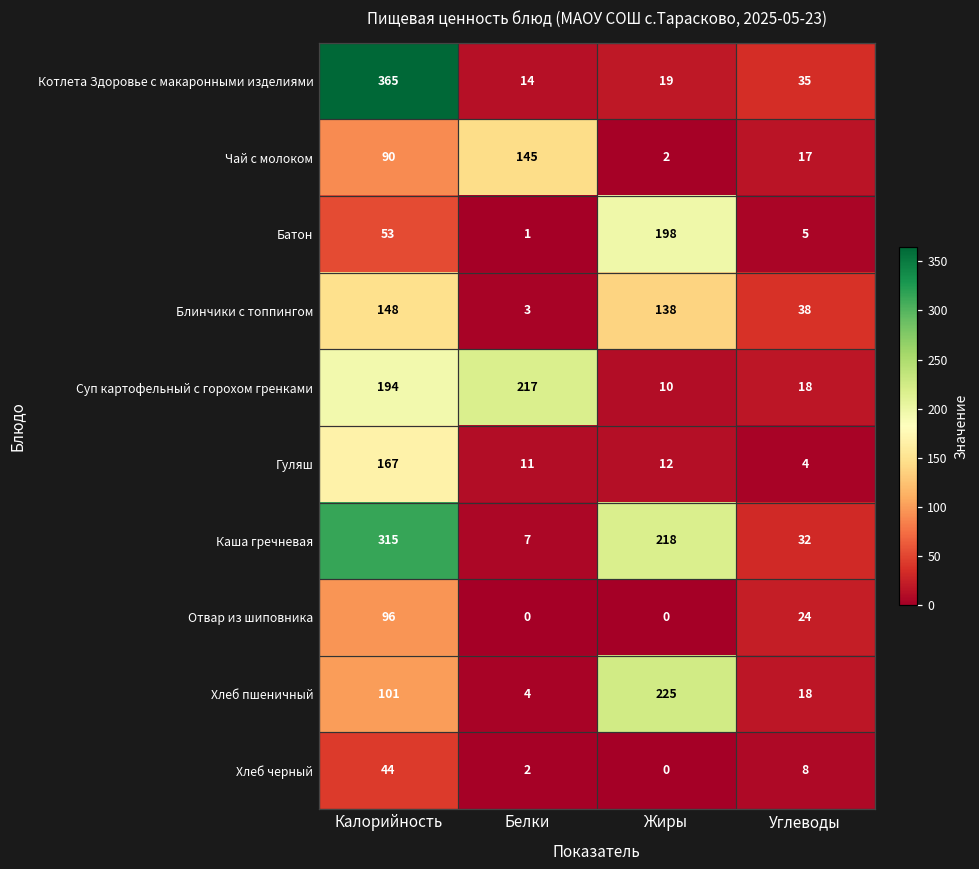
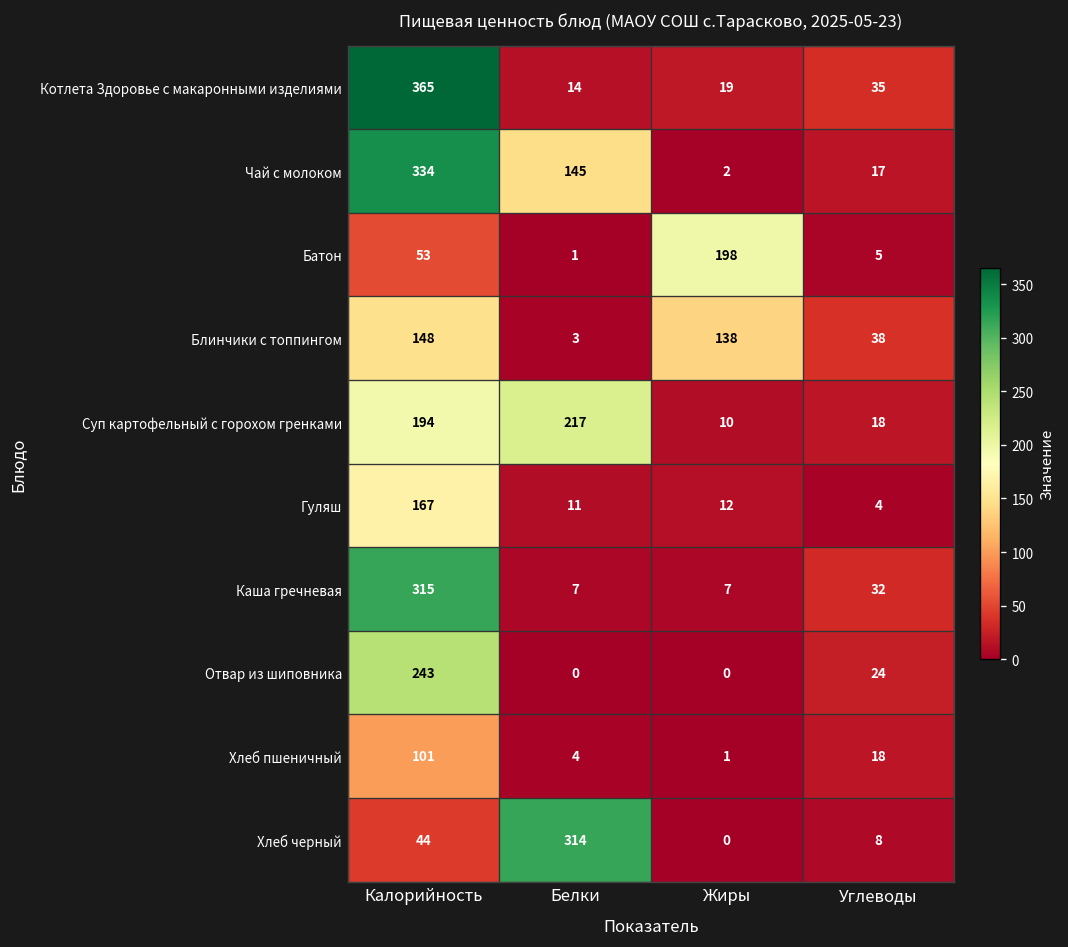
Чай с молоком, Калорийность: 90 -> 334
Каша гречневая, Жиры: 218 -> 7
Отвар из шиповника, Калорийность: 96 -> 243
Хлеб пшеничный, Жиры: 225 -> 1
Хлеб черный, Белки: 2 -> 314
